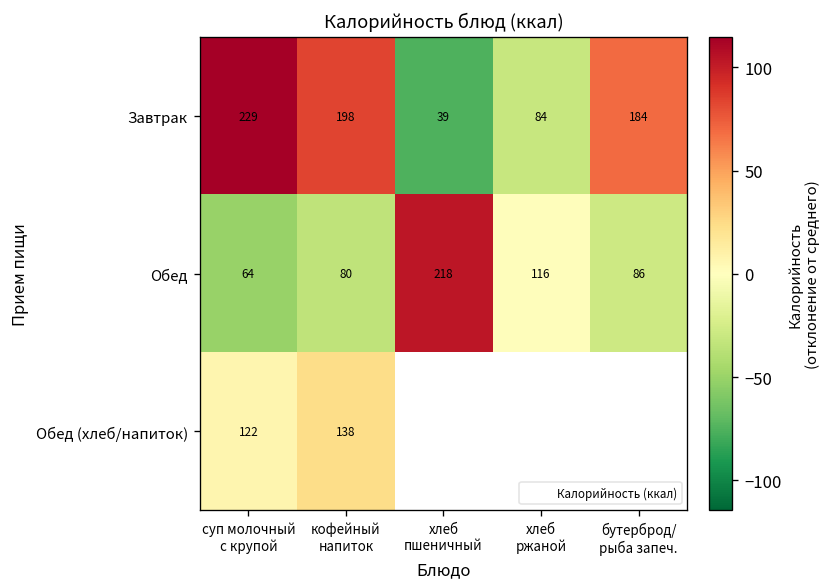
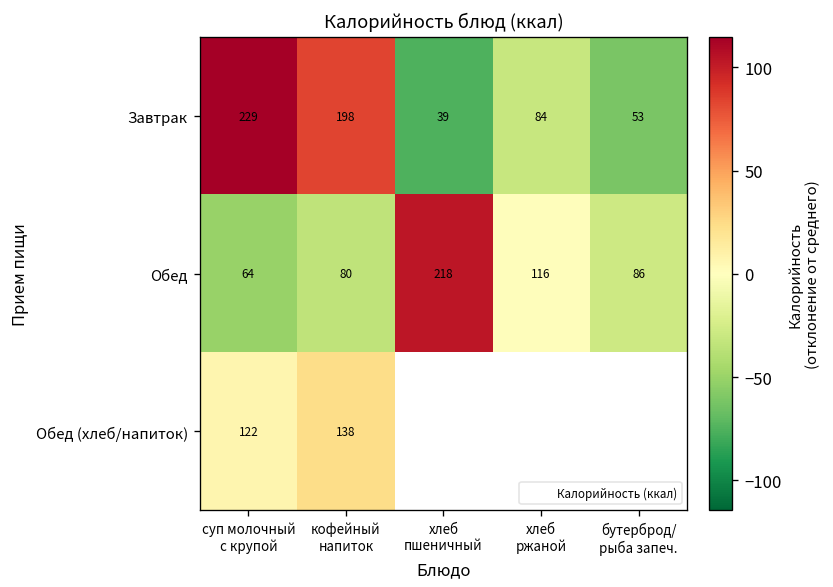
Завтрак, бутерброд/ рыба запеч.: 184 -> 53
